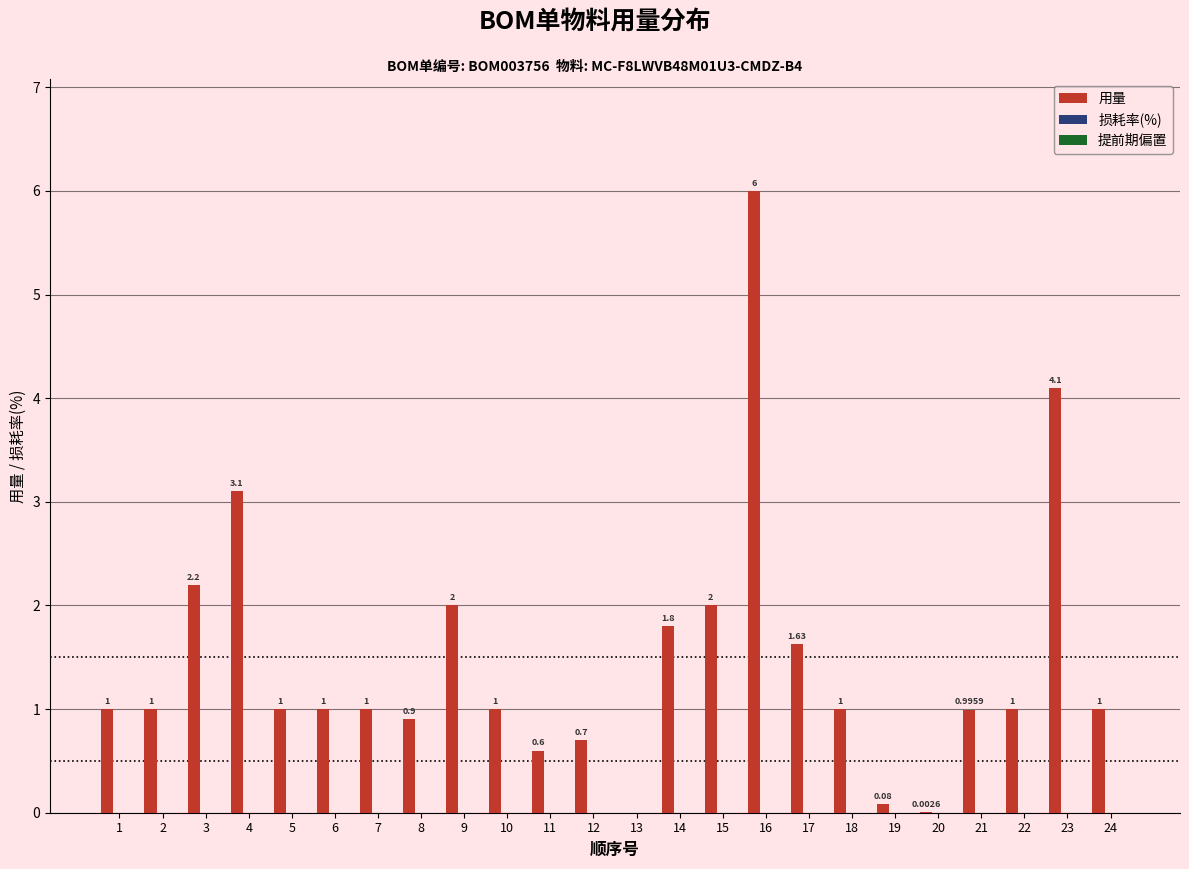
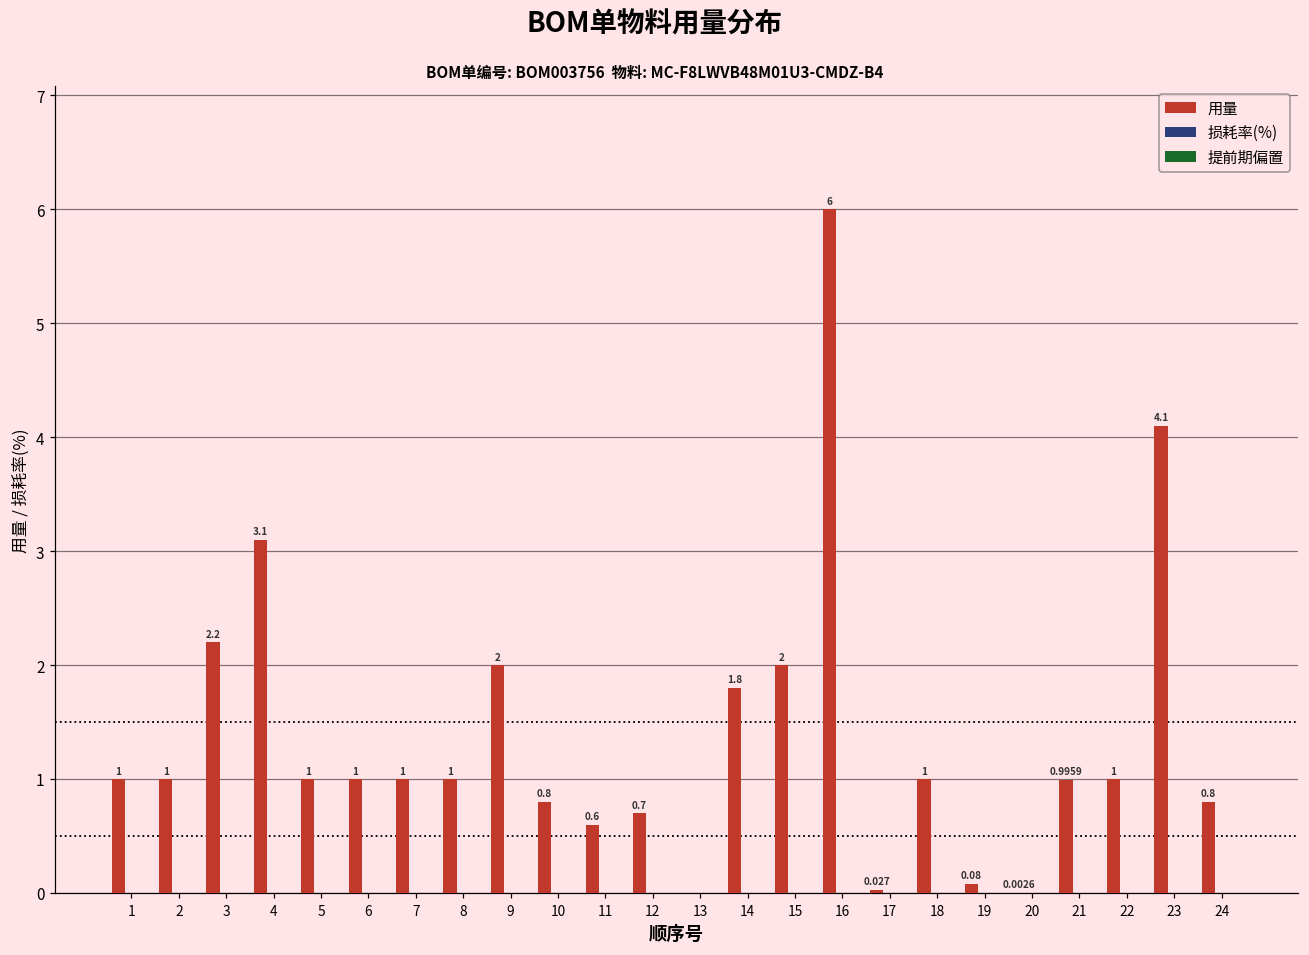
用量, 8: 0.9 -> 1
用量, 10: 1 -> 0.8
用量, 17: 1.63 -> 0.027
用量, 24: 1 -> 0.8
